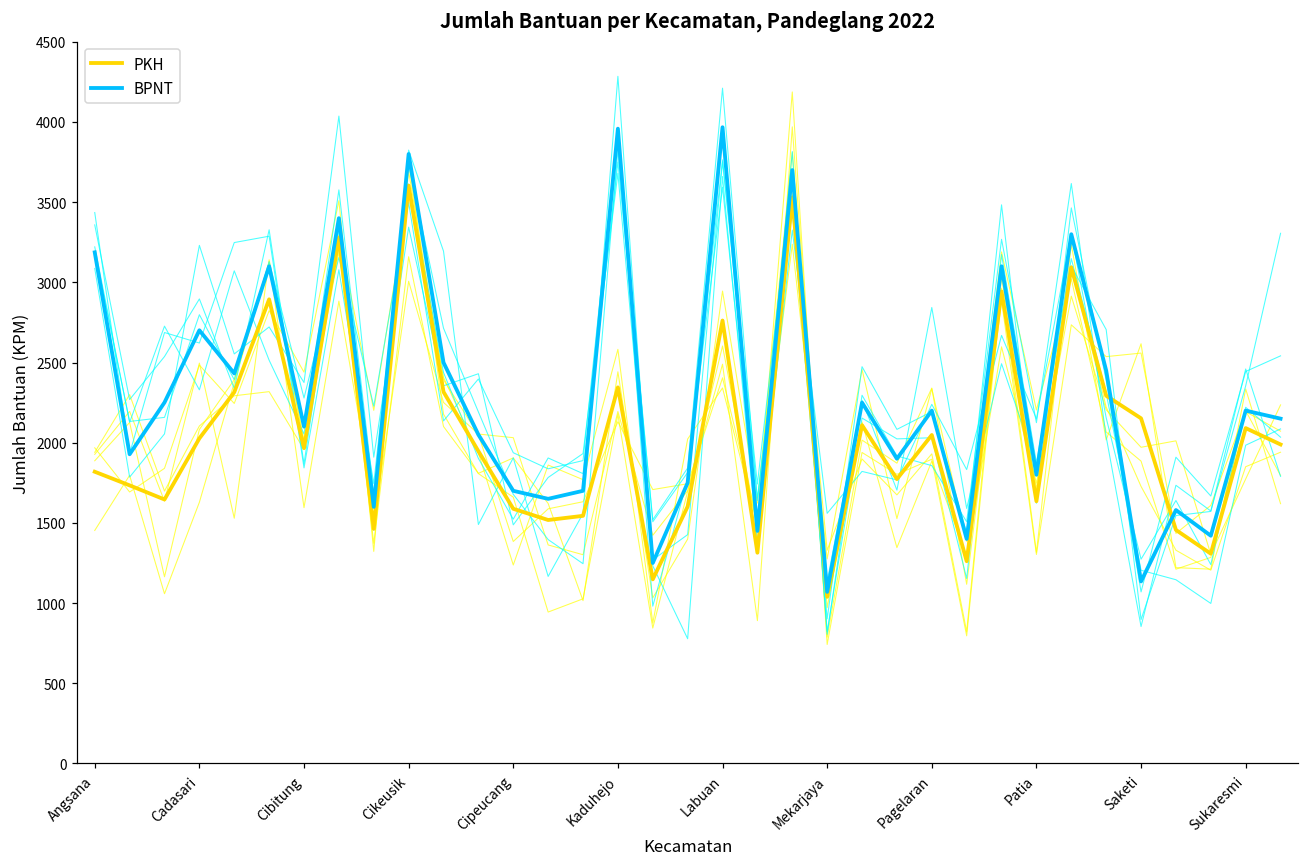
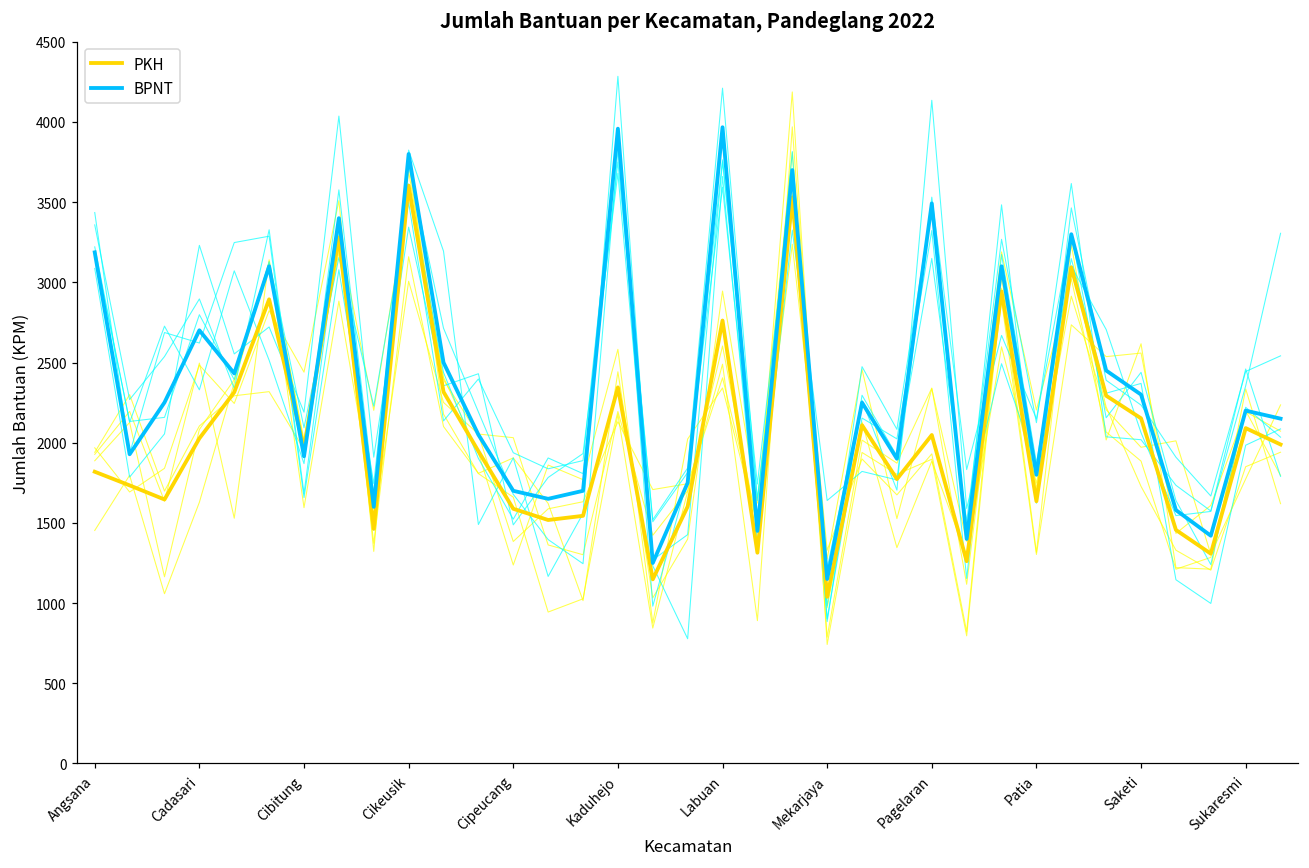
BPNT, Cibitung: 2100 -> 1920
BPNT, Mekarjaya: 1070 -> 1150
BPNT, Pagelaran: 2200 -> 3490
BPNT, Saketi: 1140 -> 2300
